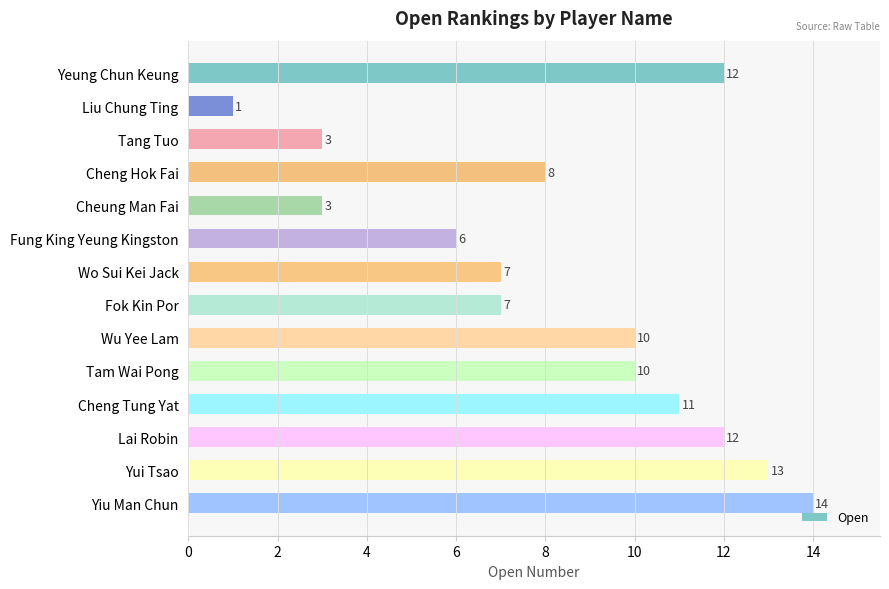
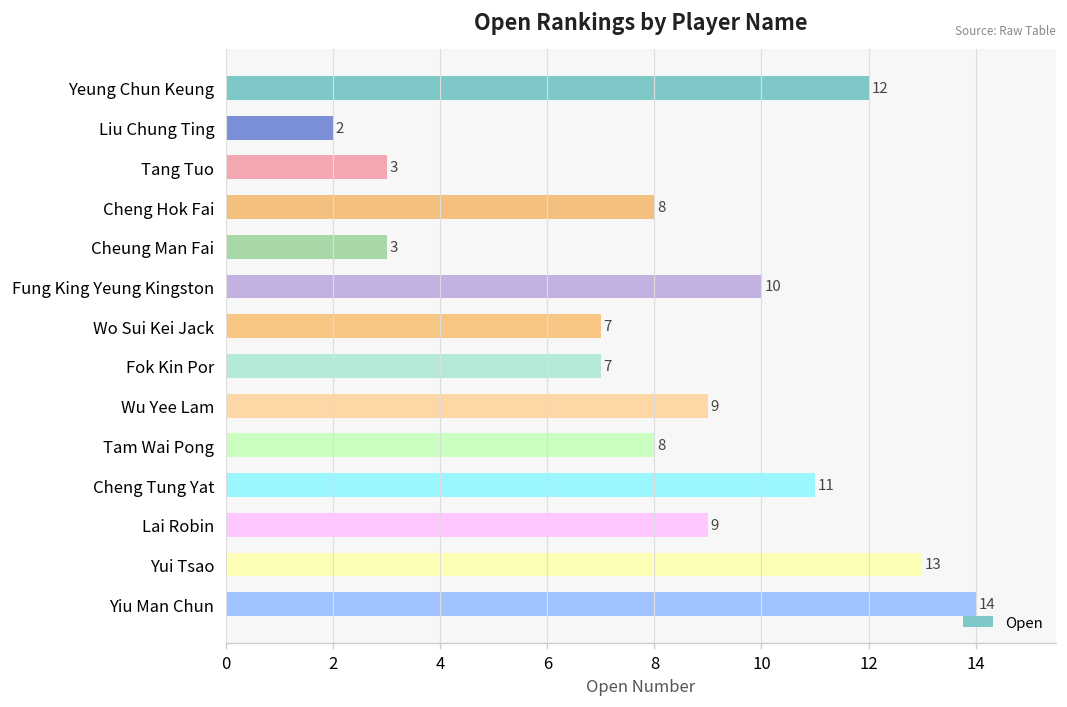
Liu Chung Ting: 1 -> 2
Fung King Yeung Kingston: 6 -> 10
Wu Yee Lam: 10 -> 9
Tam Wai Pong: 10 -> 8
Lai Robin: 12 -> 9
